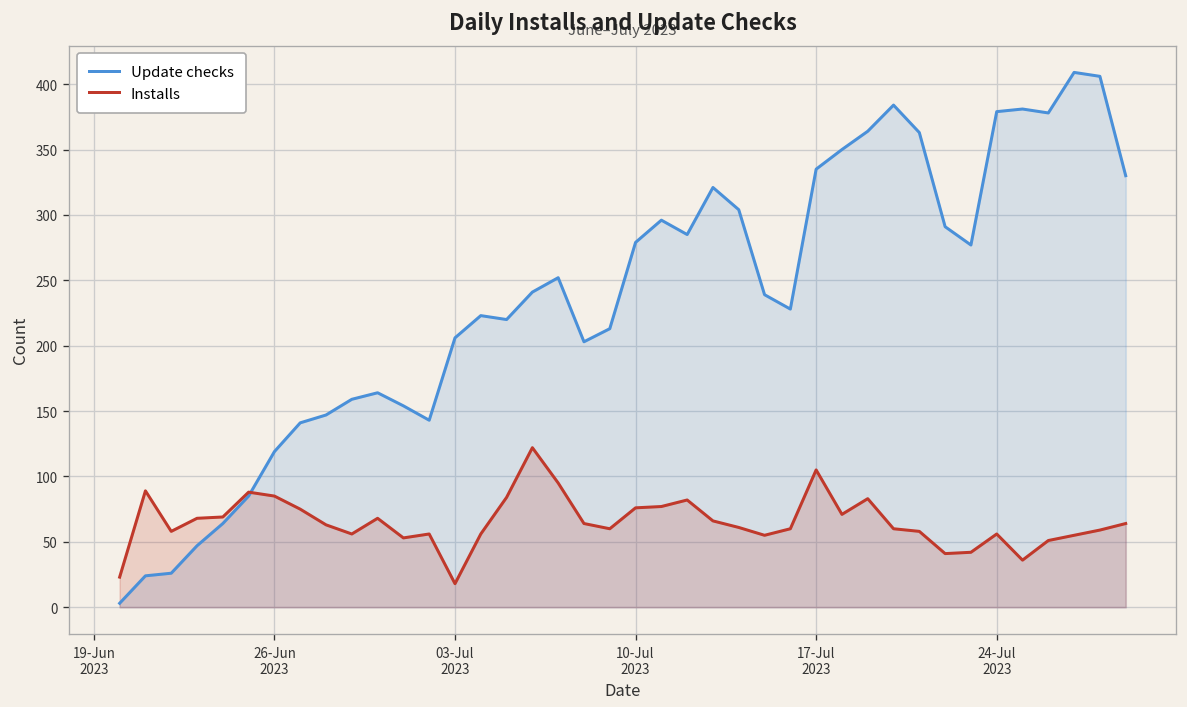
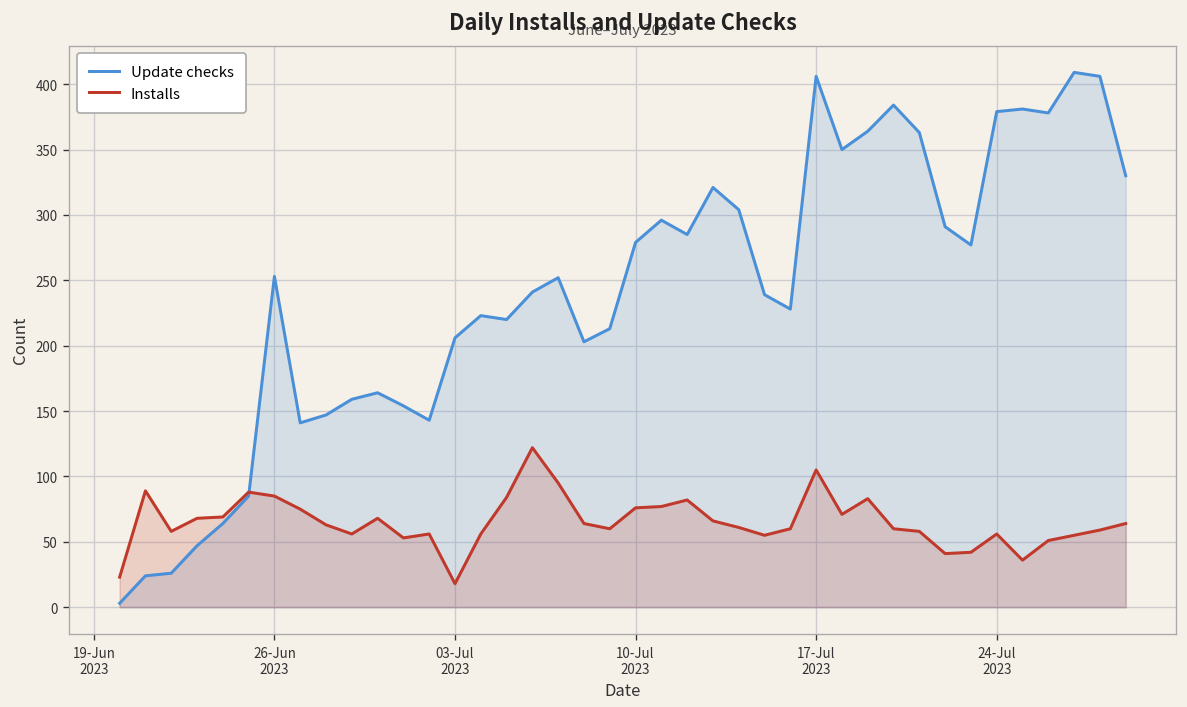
Update checks, 26-Jun 2023: 119 -> 253
Update checks, 17-Jul 2023: 335 -> 406
